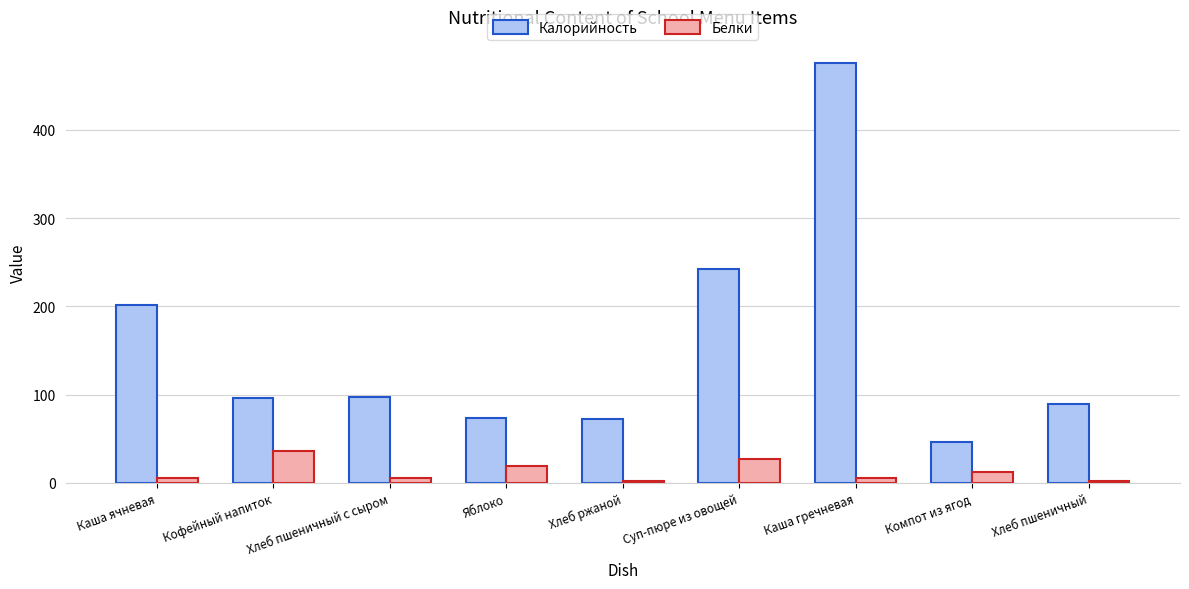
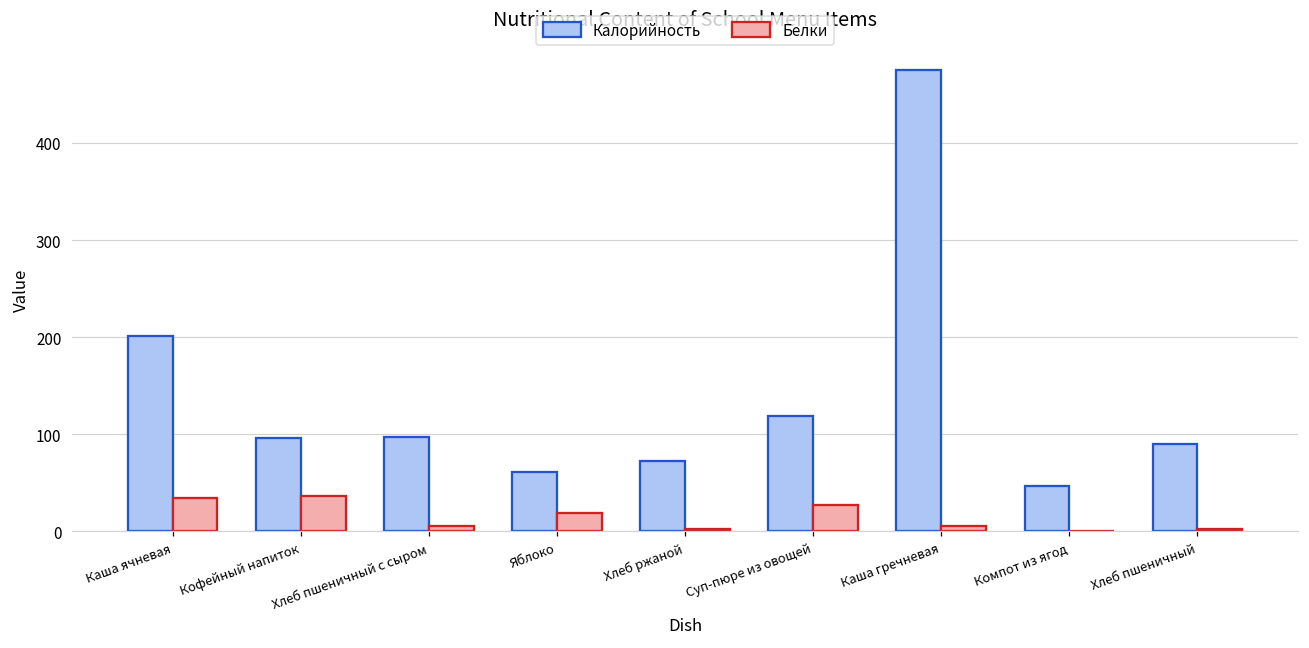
Белки, Каша ячневая: 10 -> 30
Калорийность, Яблоко: 70 -> 60
Калорийность, Суп-пюре из овощей: 240 -> 120
Белки, Компот из ягод: 10 -> 0
